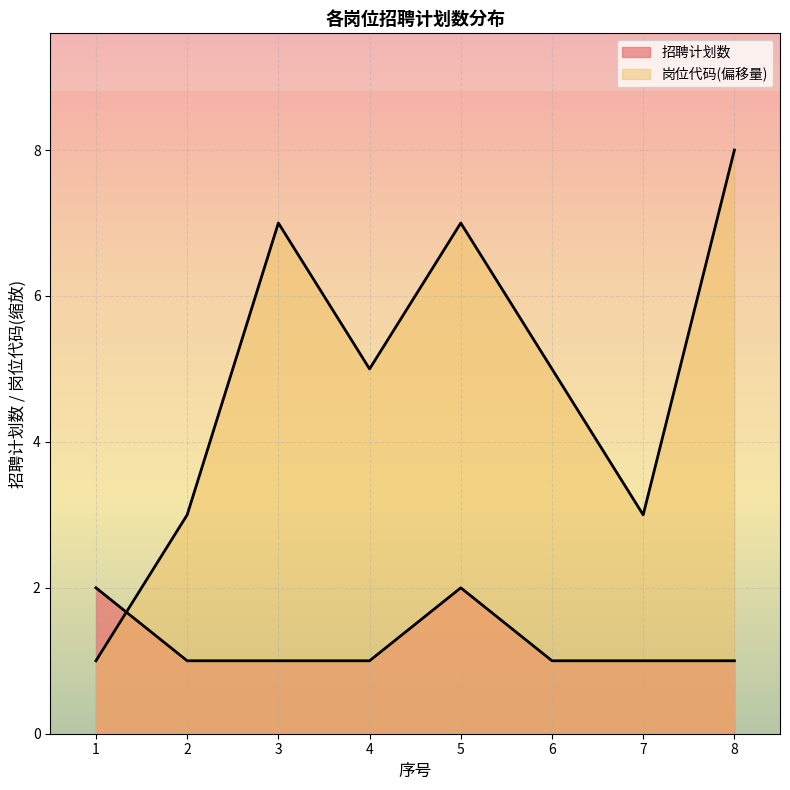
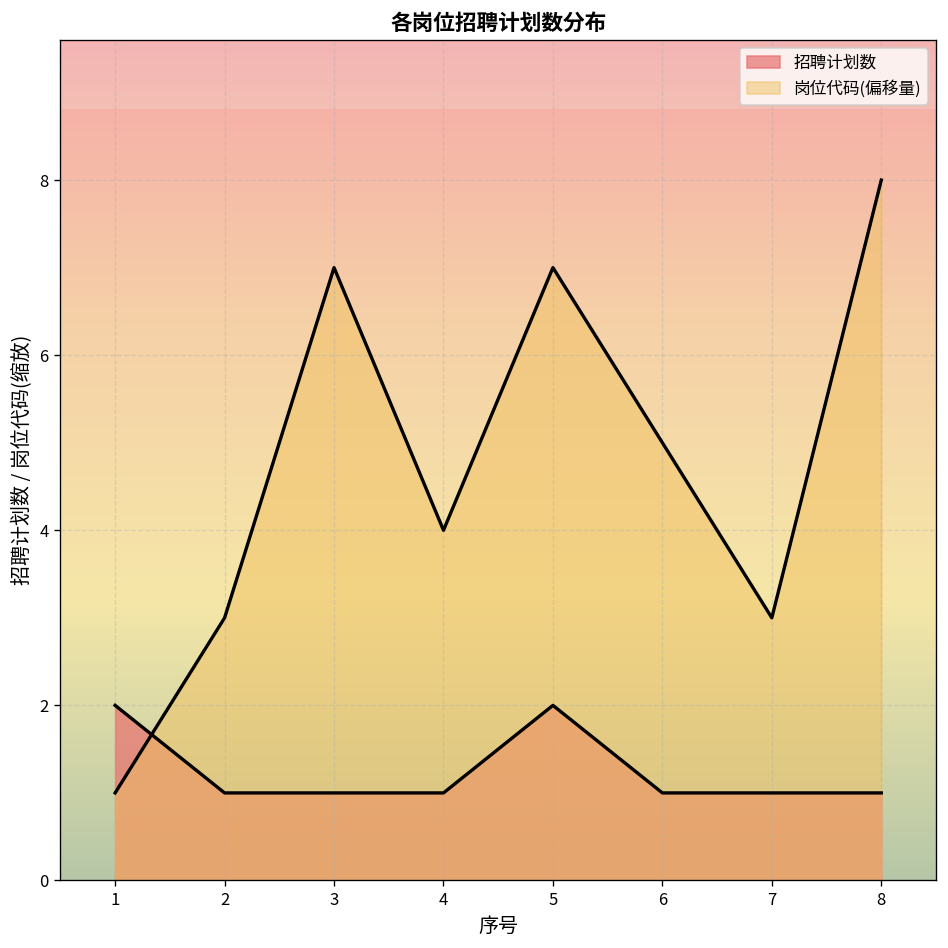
岗位代码(偏移量), 4: 5.0 -> 4.0
